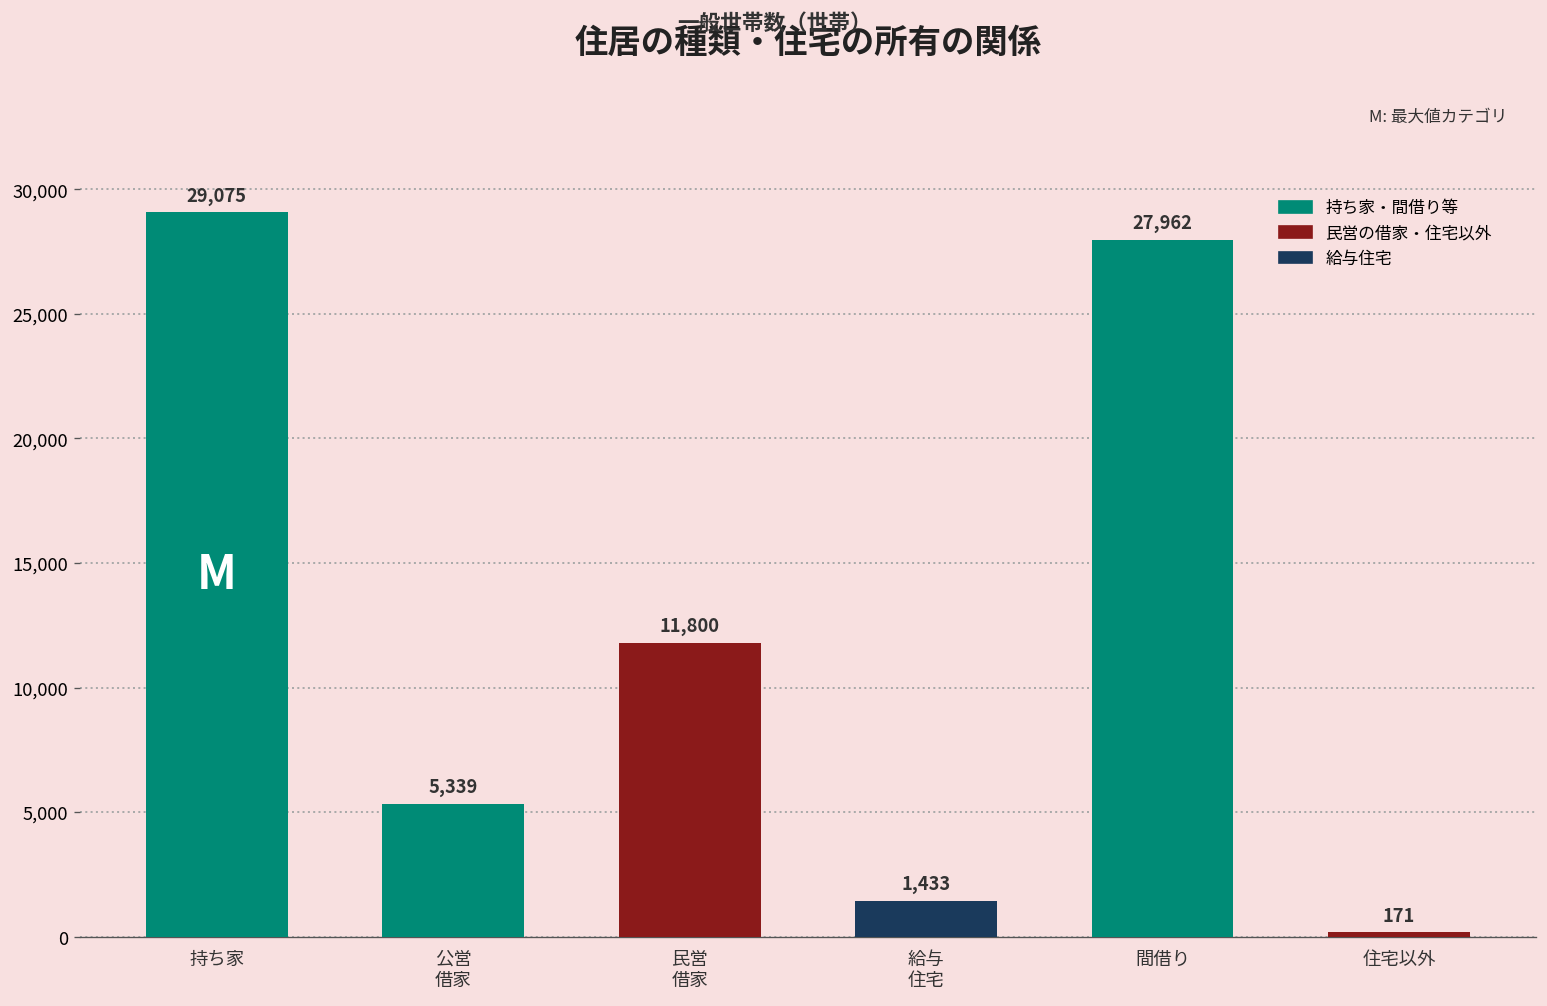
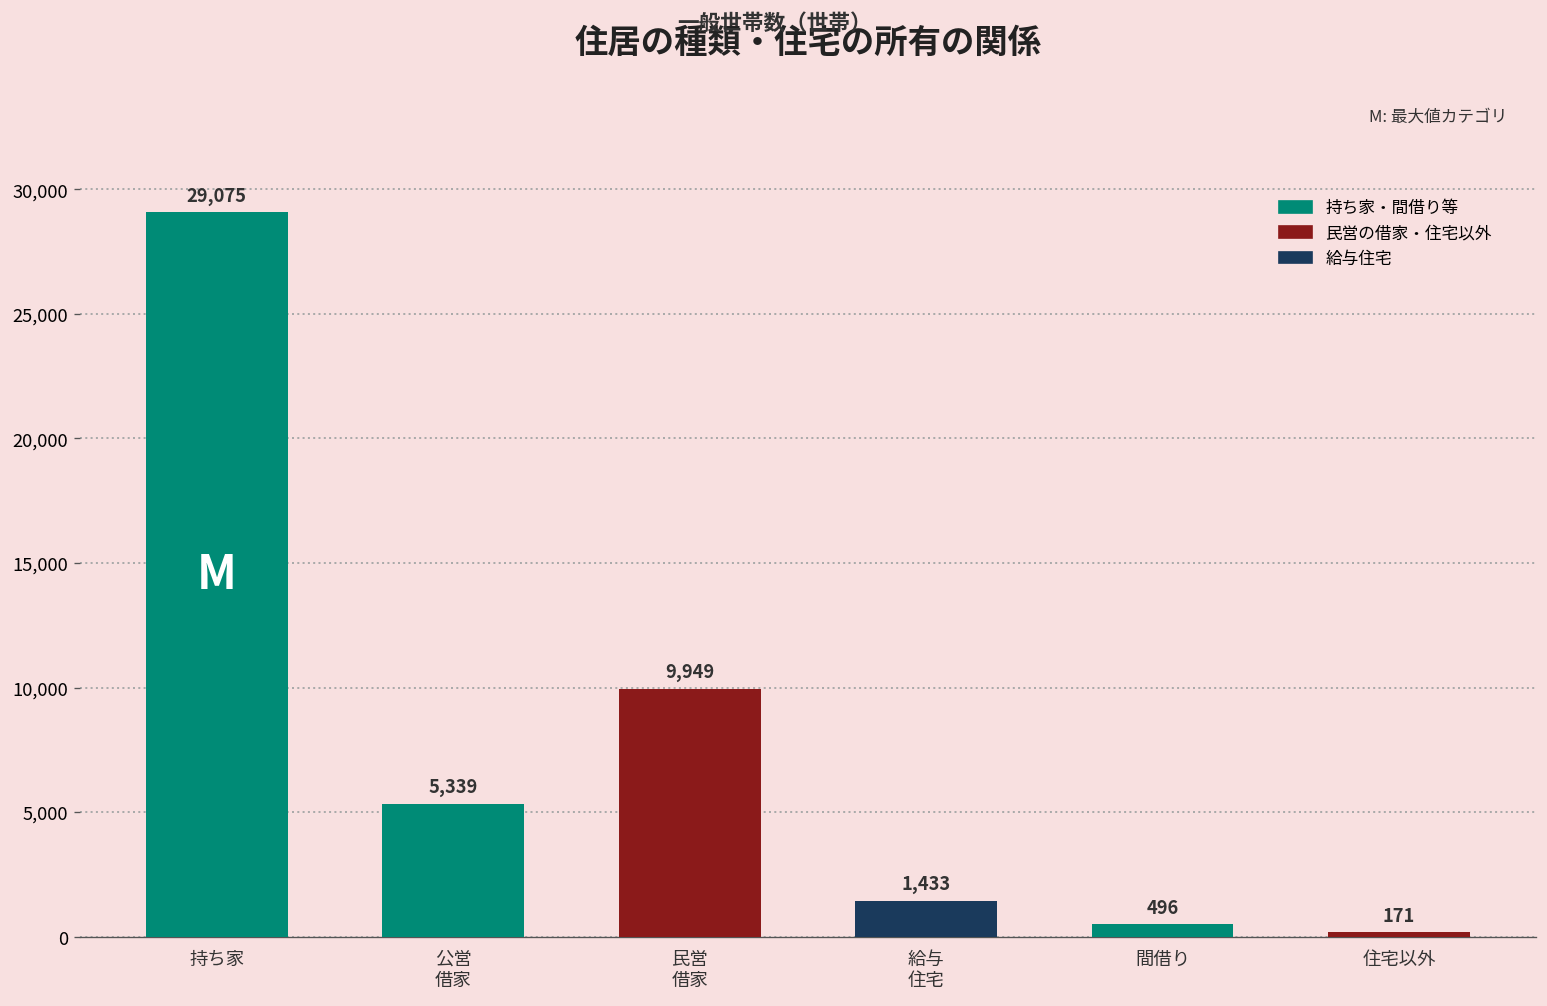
民営 借家: 11,800 -> 9,949
間借り: 27,962 -> 496
